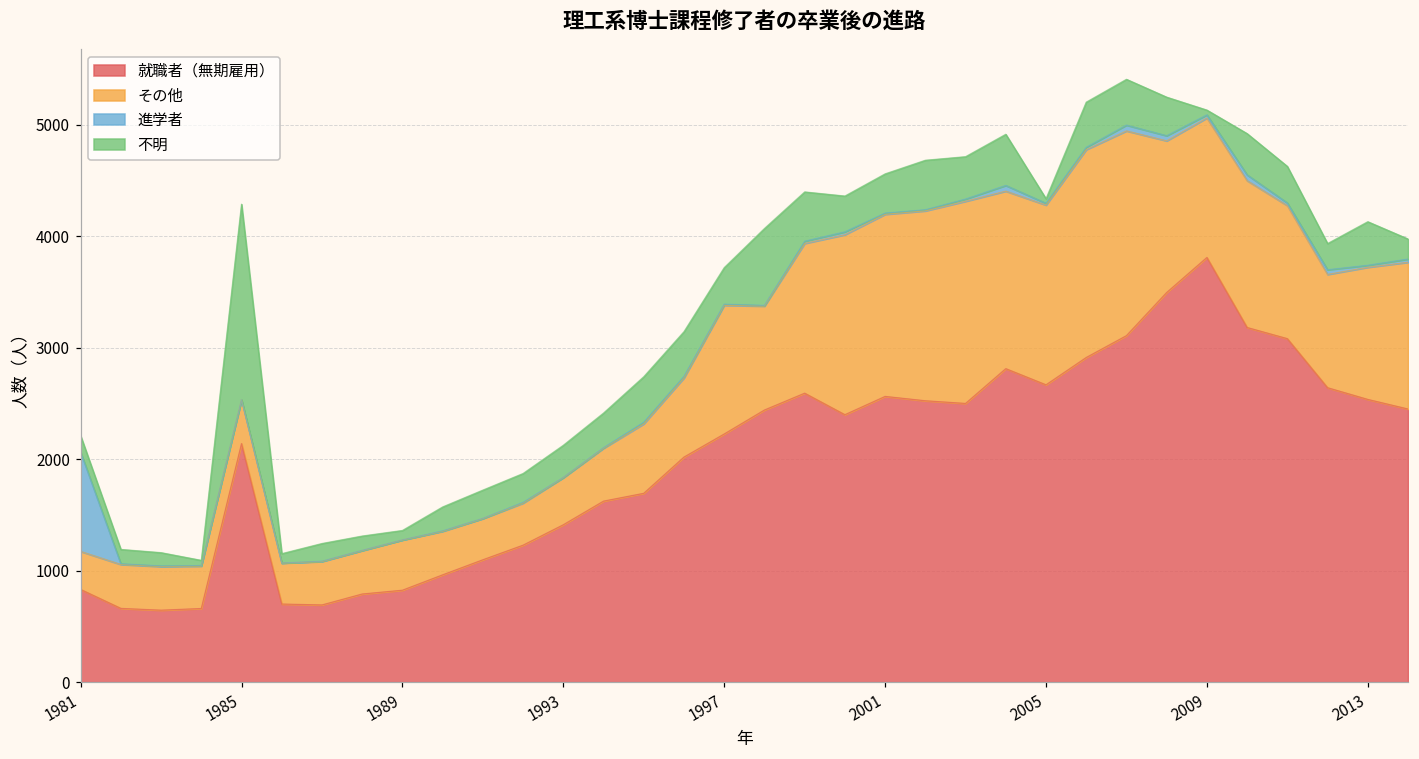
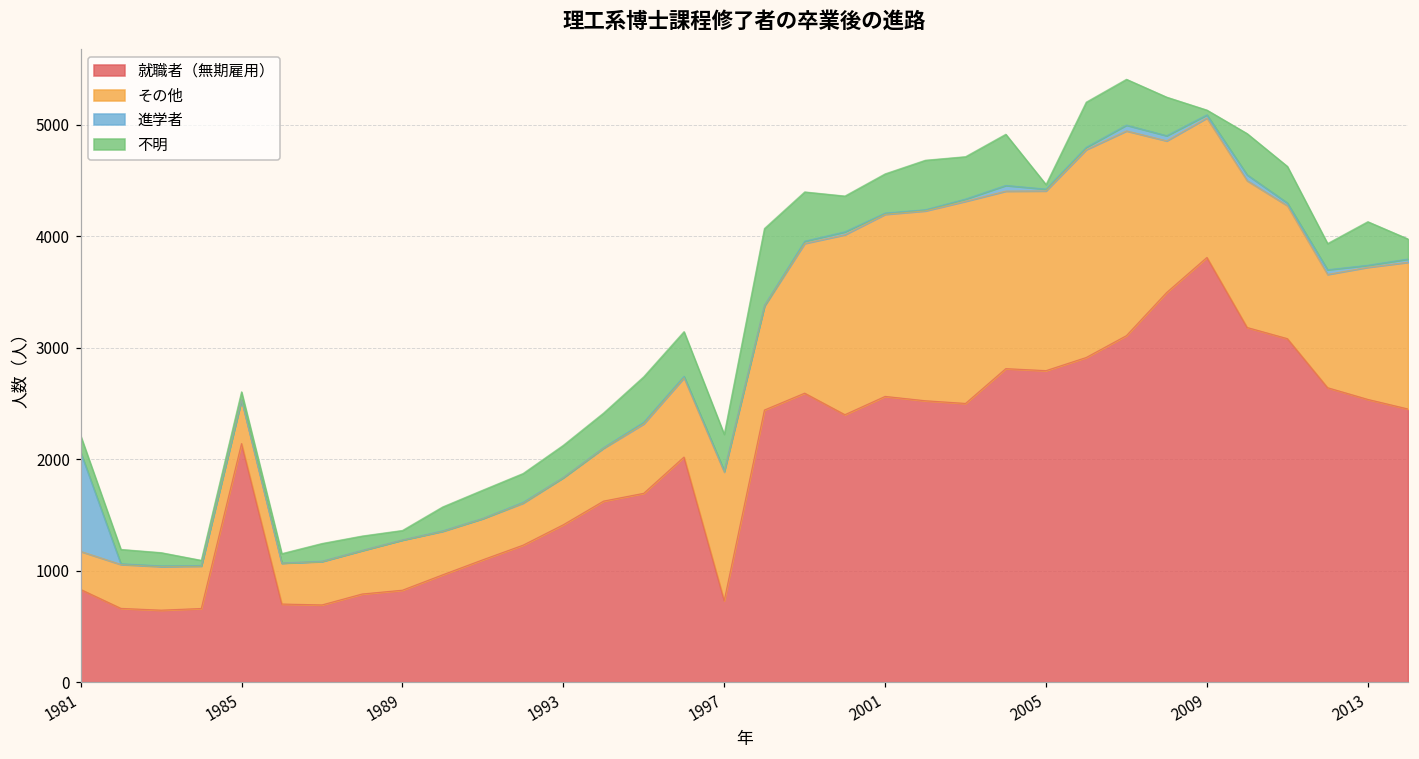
不明, 1985: 1750 -> 70
就職者（無期雇用）, 1997: 2230 -> 730
就職者（無期雇用）, 2005: 2670 -> 2790
